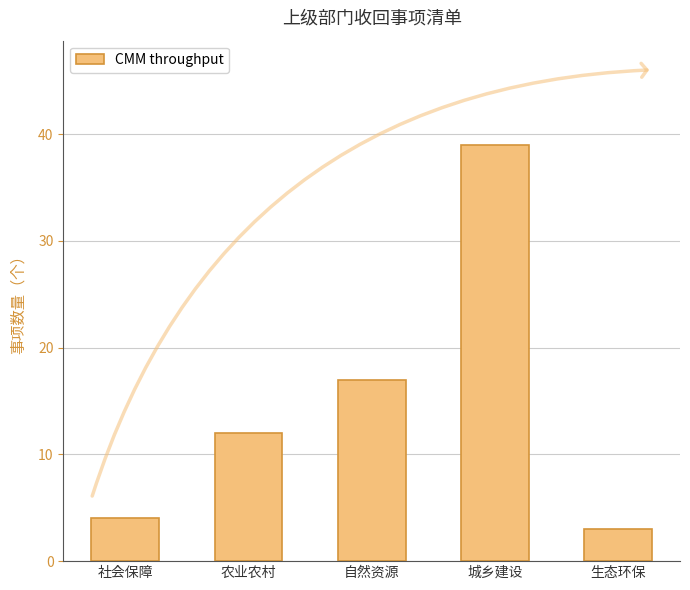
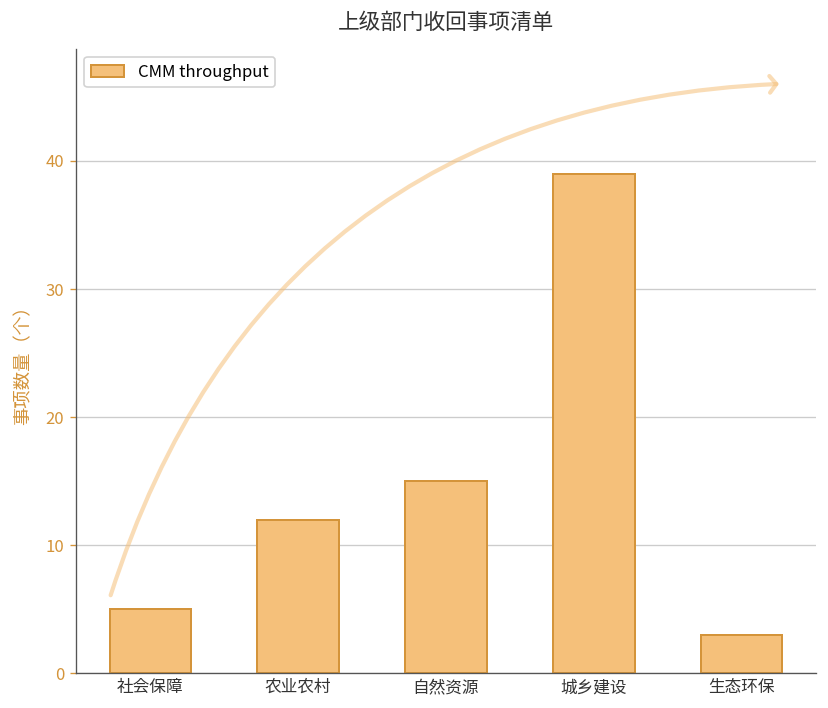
社会保障: 4 -> 5
自然资源: 17 -> 15
